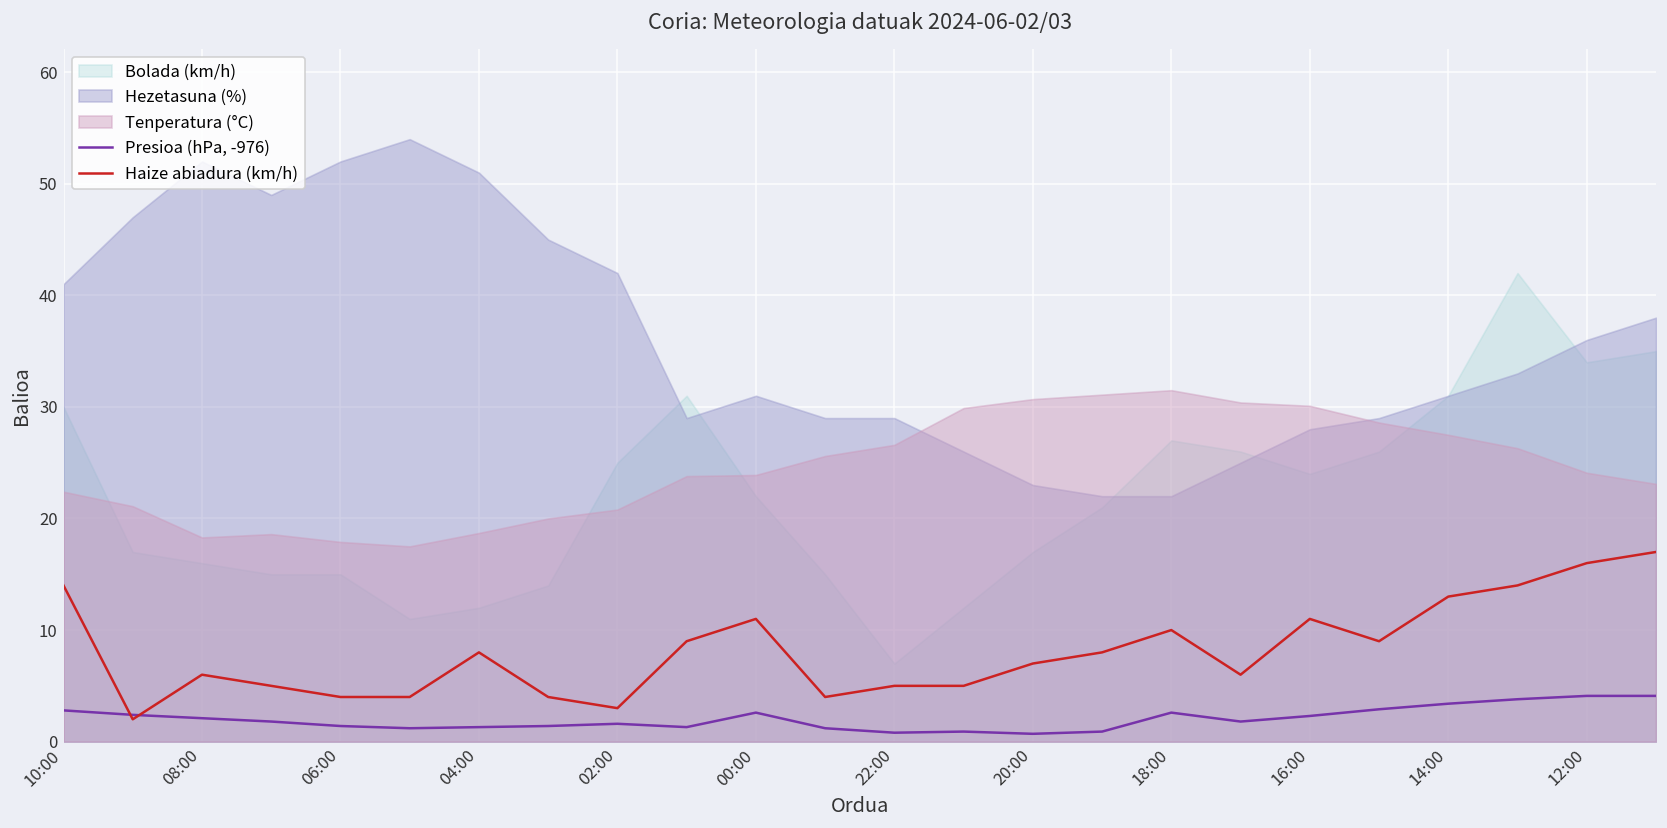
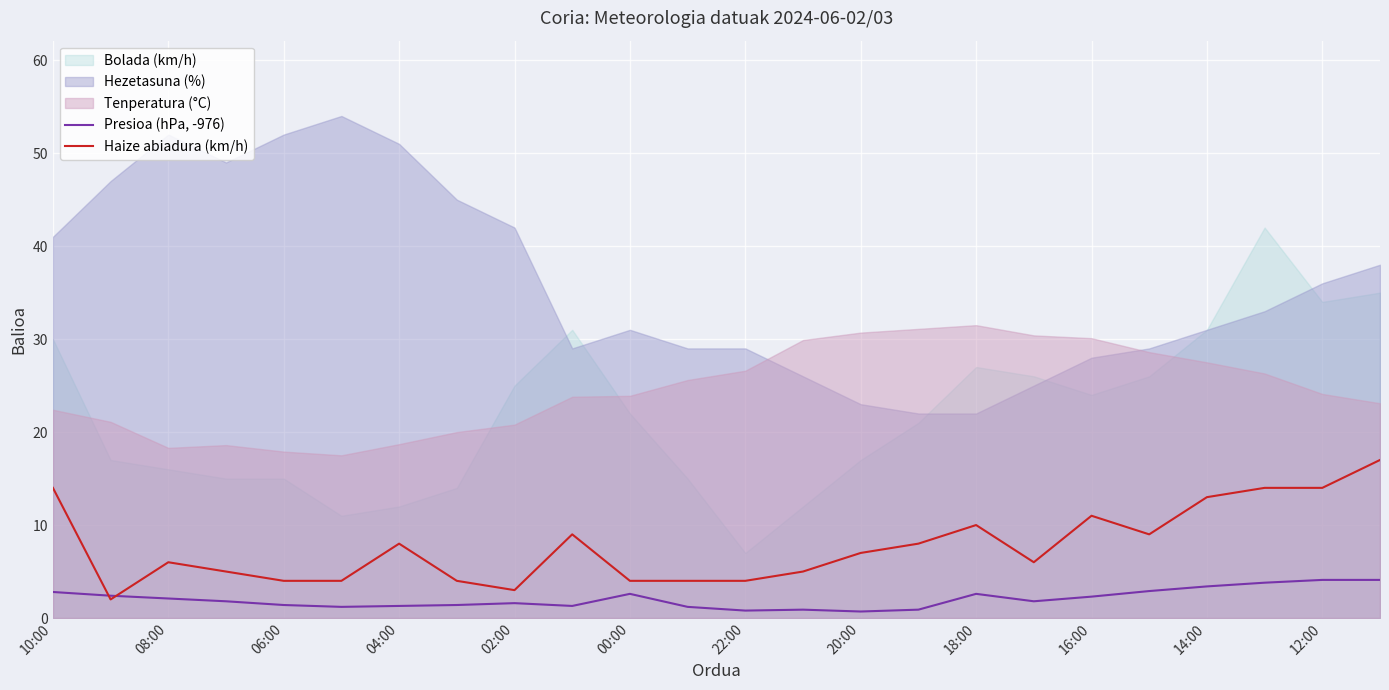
Haize abiadura (km/h), 00:00: 11 -> 4
Haize abiadura (km/h), 22:00: 5 -> 4
Haize abiadura (km/h), 12:00: 16 -> 14
